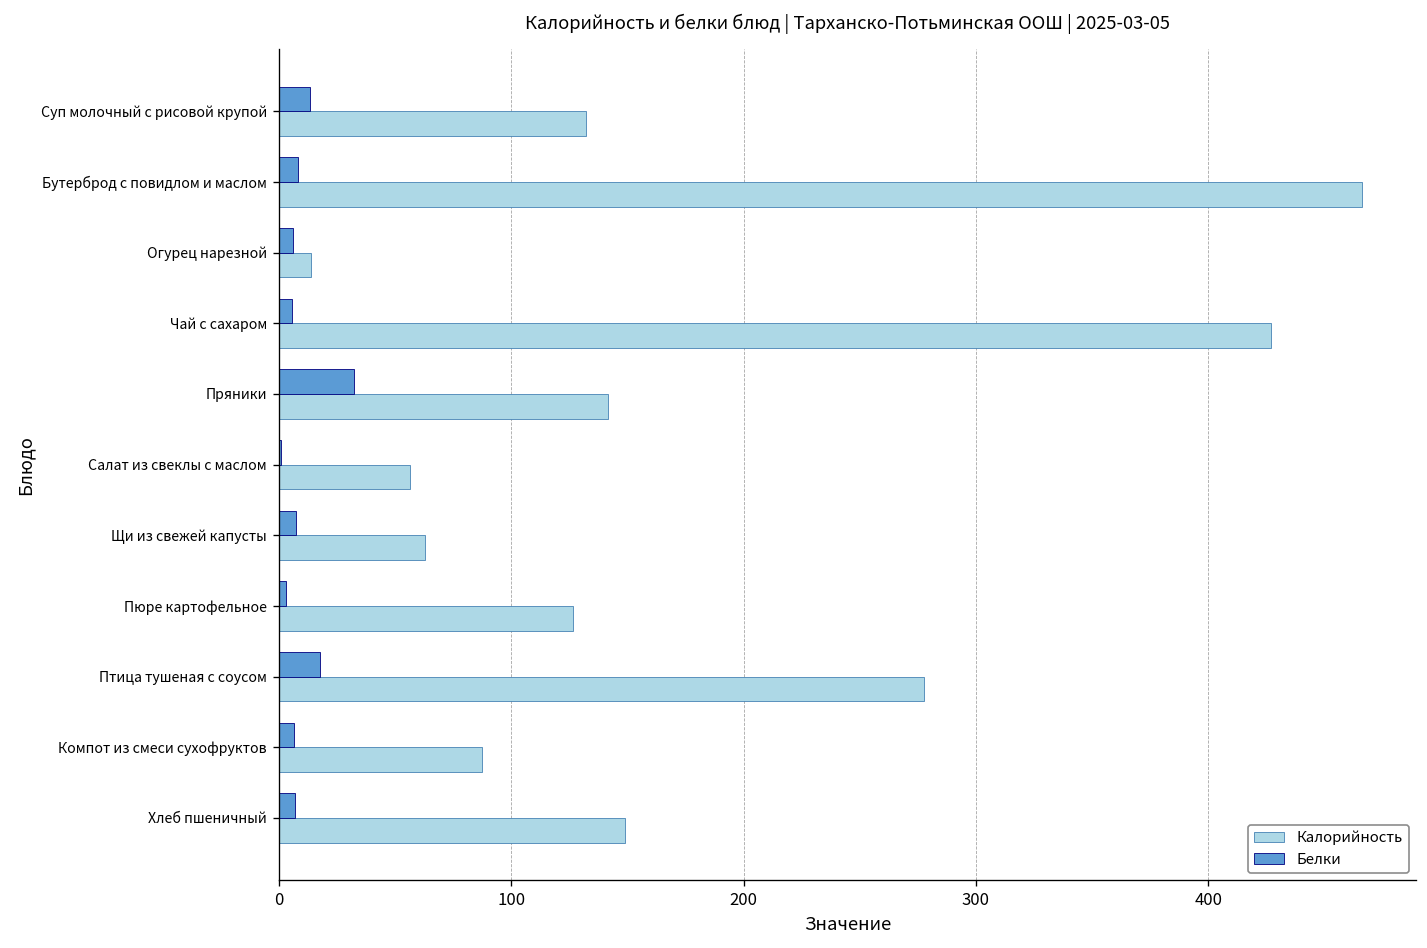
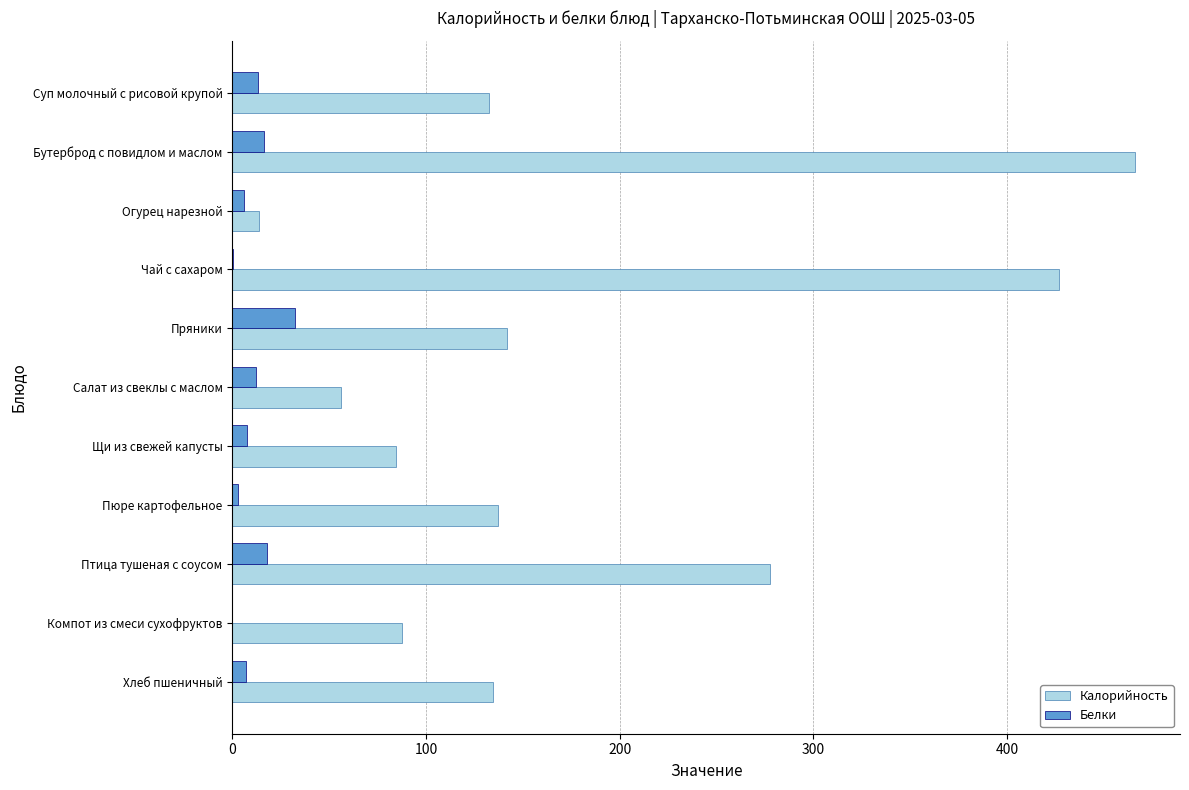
Белки, Бутерброд с повидлом и маслом: 8 -> 16
Белки, Чай с сахаром: 6 -> 0
Белки, Салат из свеклы с маслом: 1 -> 12
Калорийность, Щи из свежей капусты: 63 -> 85
Калорийность, Пюре картофельное: 127 -> 137
Белки, Компот из смеси сухофруктов: 7 -> 0
Калорийность, Хлеб пшеничный: 149 -> 134
